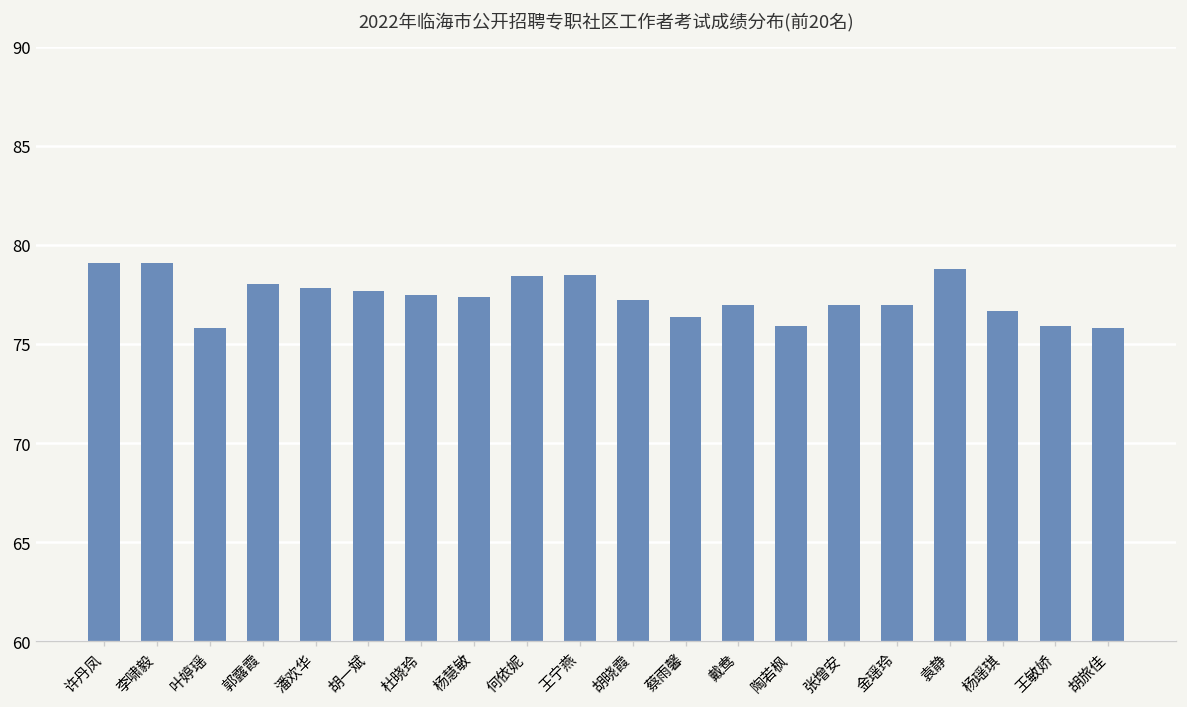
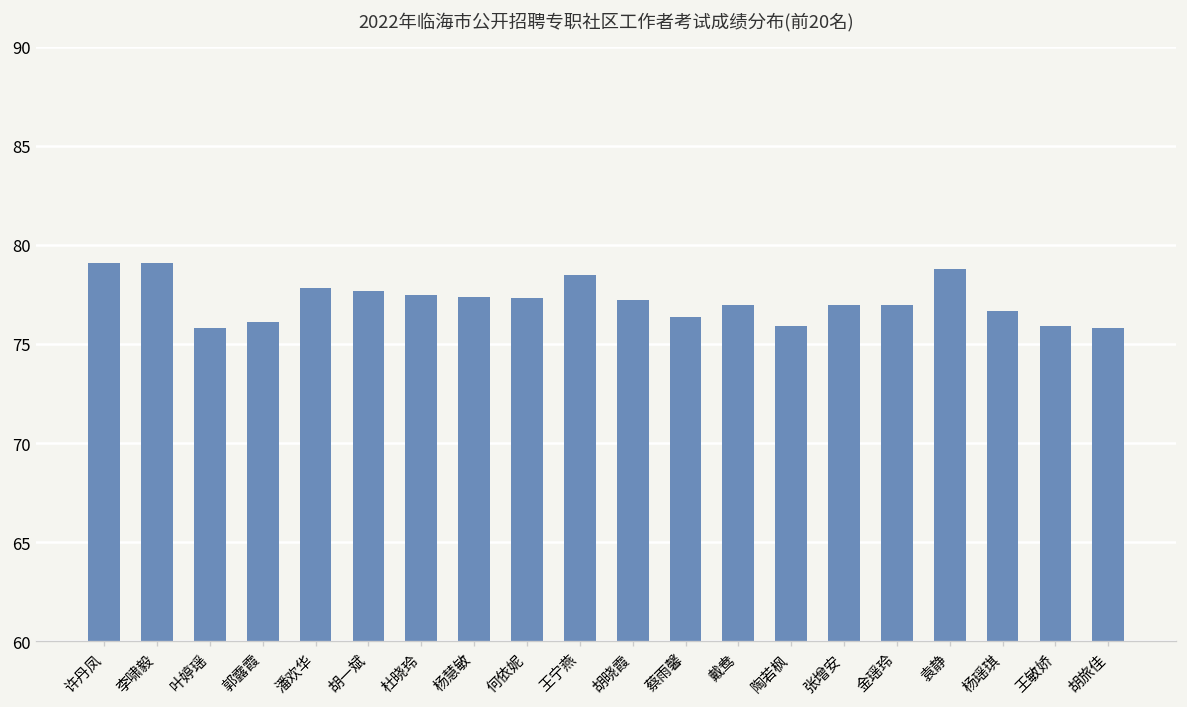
郭露霞: 78.0 -> 76.1
何依妮: 78.4 -> 77.3
